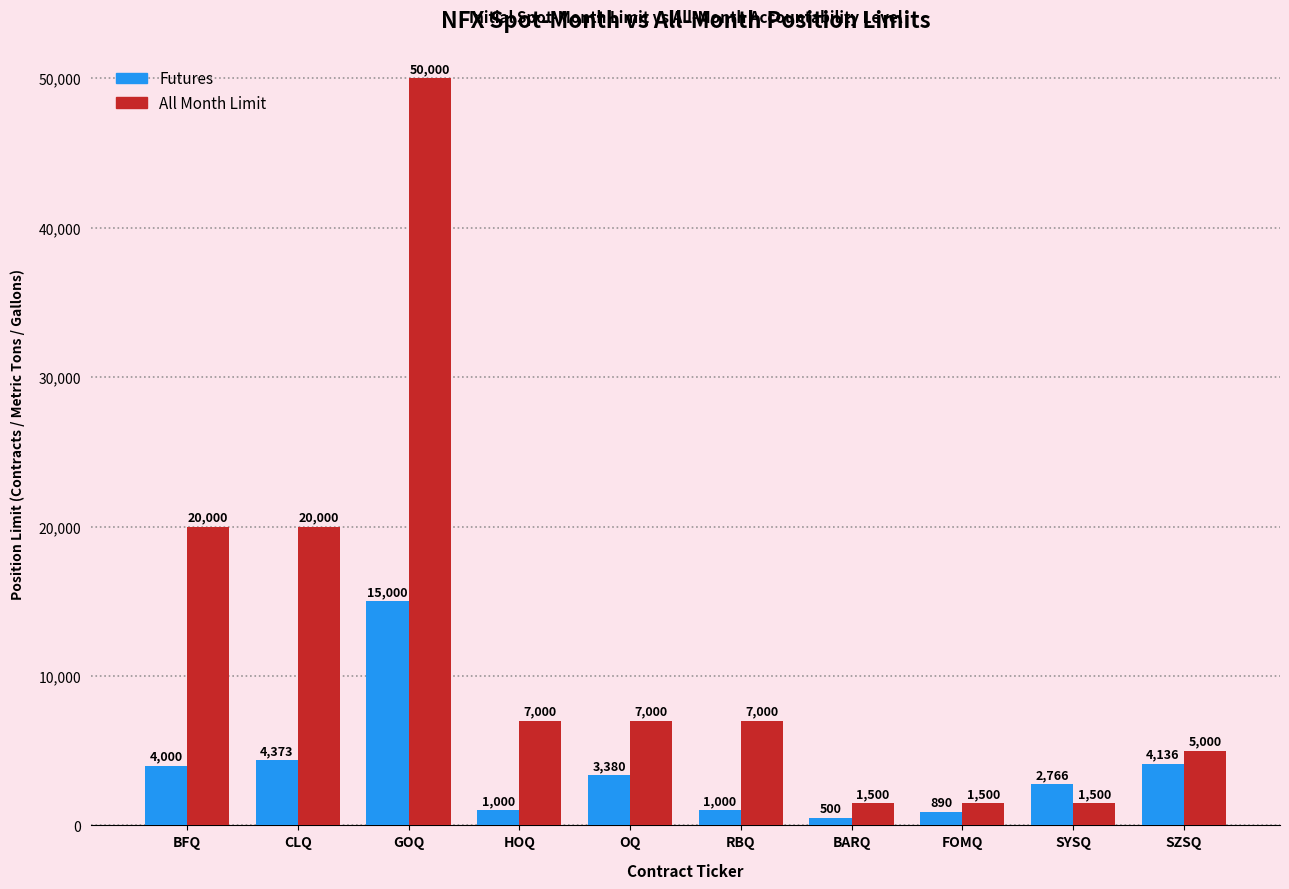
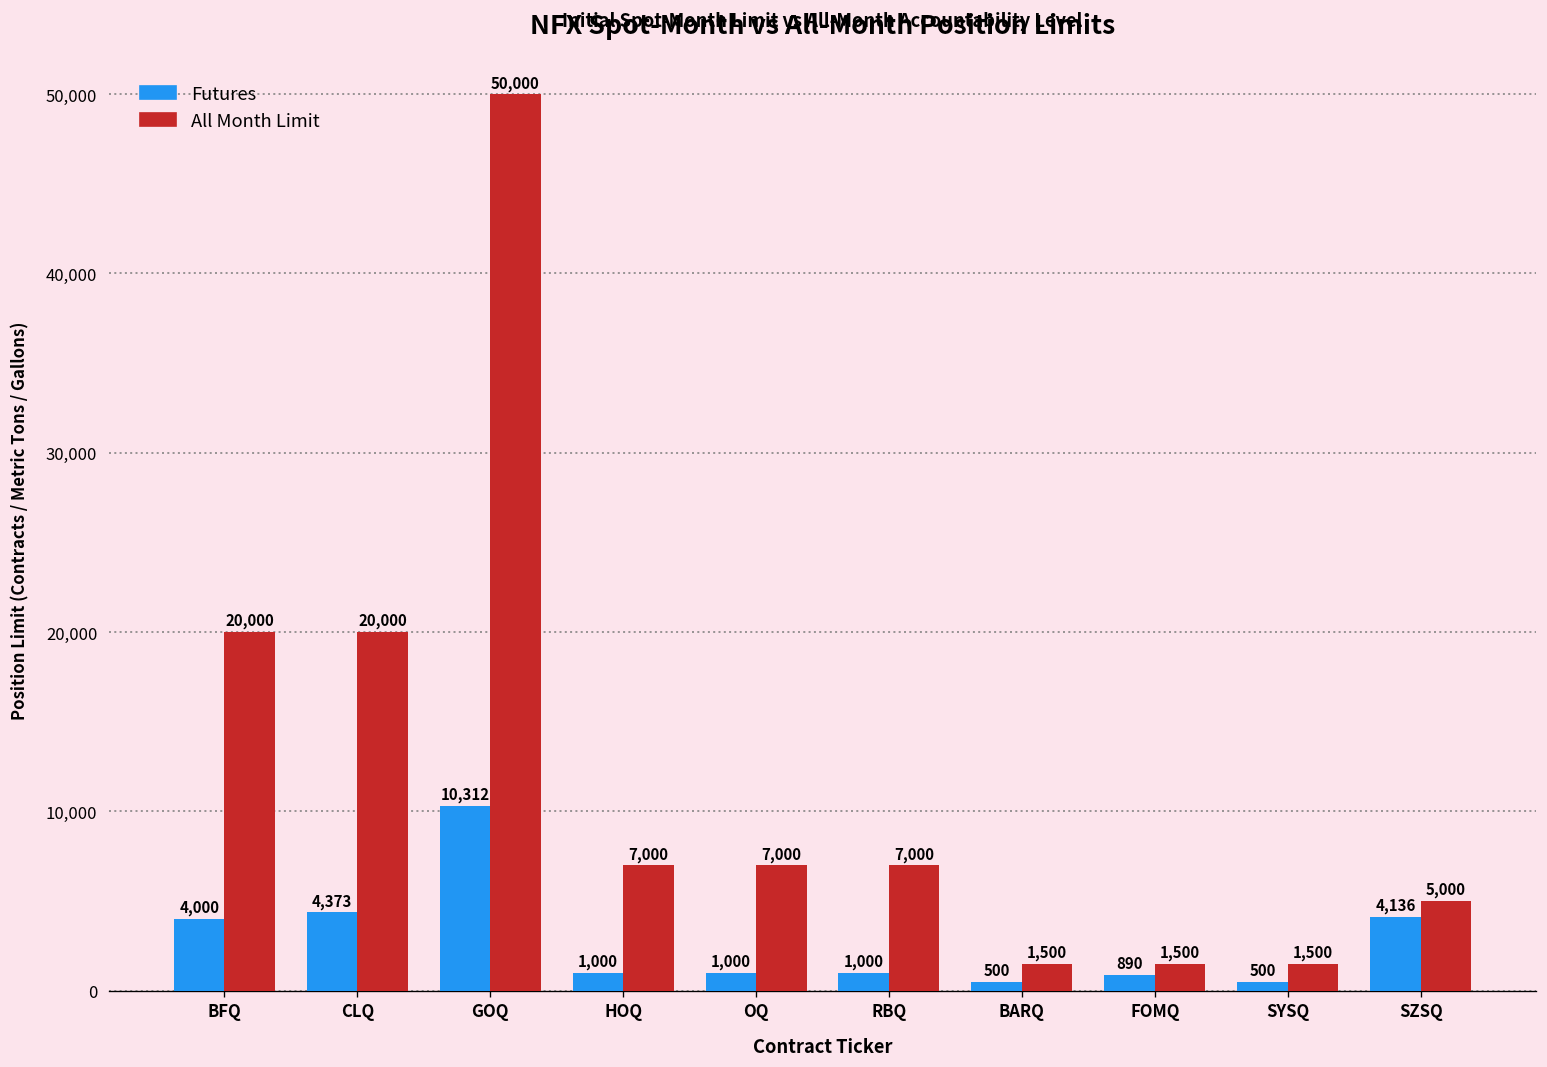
Futures, GOQ: 15,000 -> 10,312
Futures, OQ: 3,380 -> 1,000
Futures, SYSQ: 2,766 -> 500
